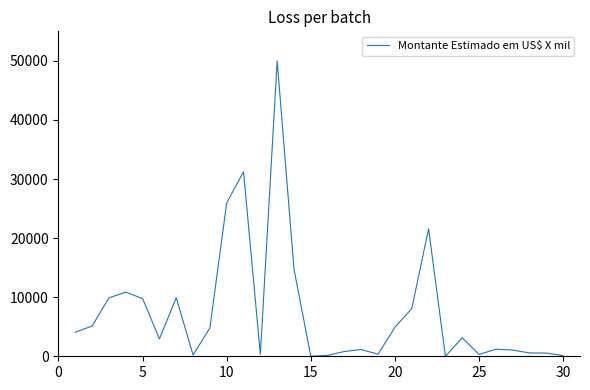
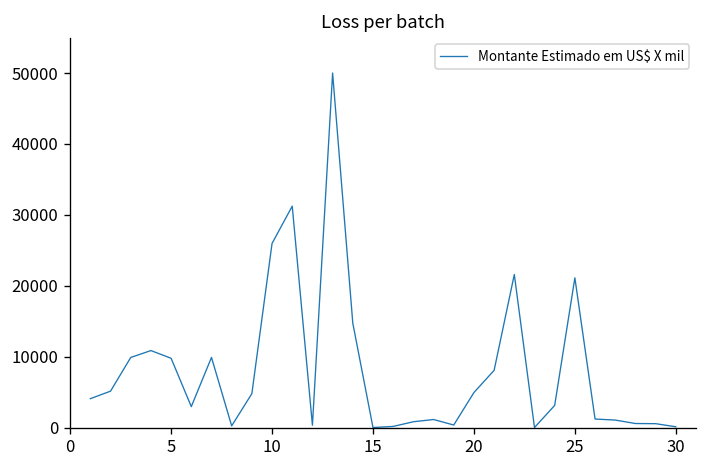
25: 0 -> 21000
